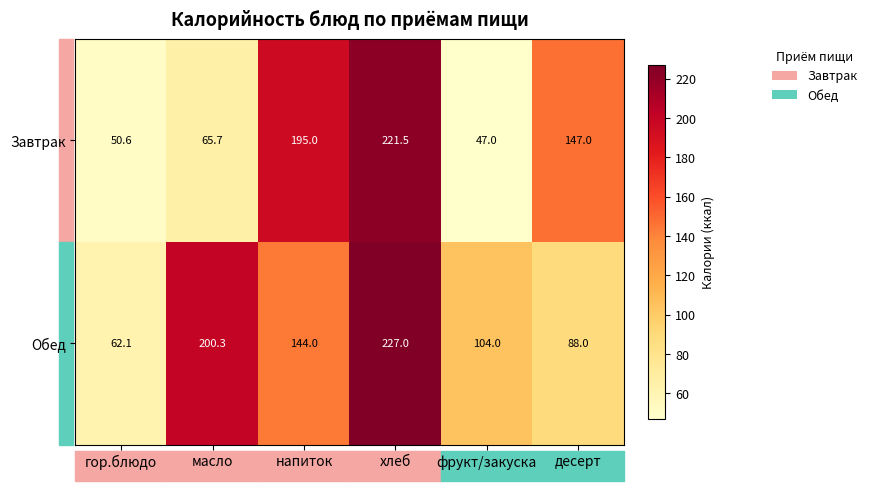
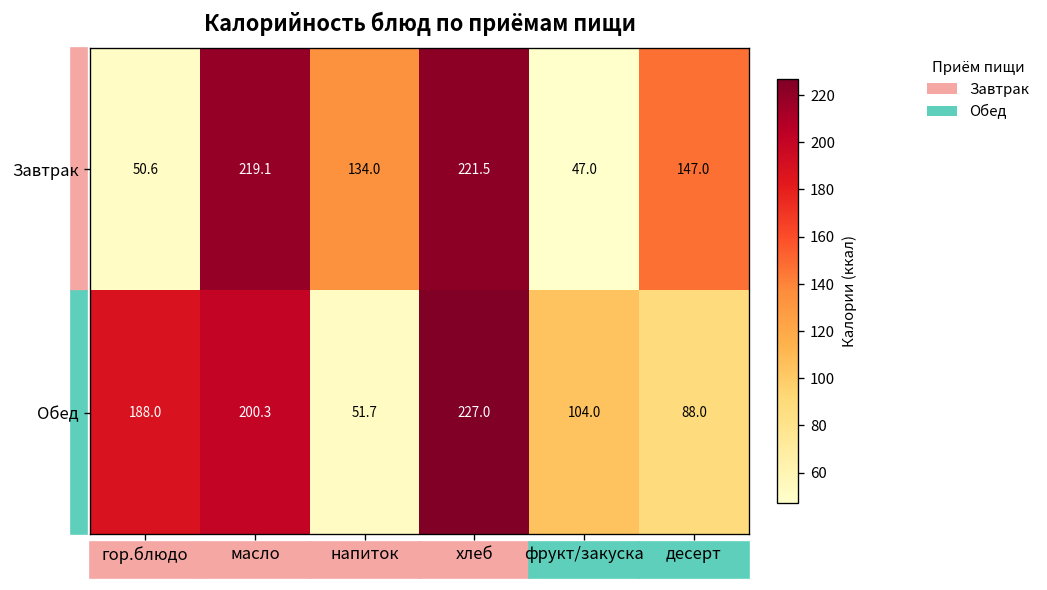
Завтрак, масло: 65.7 -> 219.1
Завтрак, напиток: 195.0 -> 134.0
Обед, гор.блюдо: 62.1 -> 188.0
Обед, напиток: 144.0 -> 51.7
